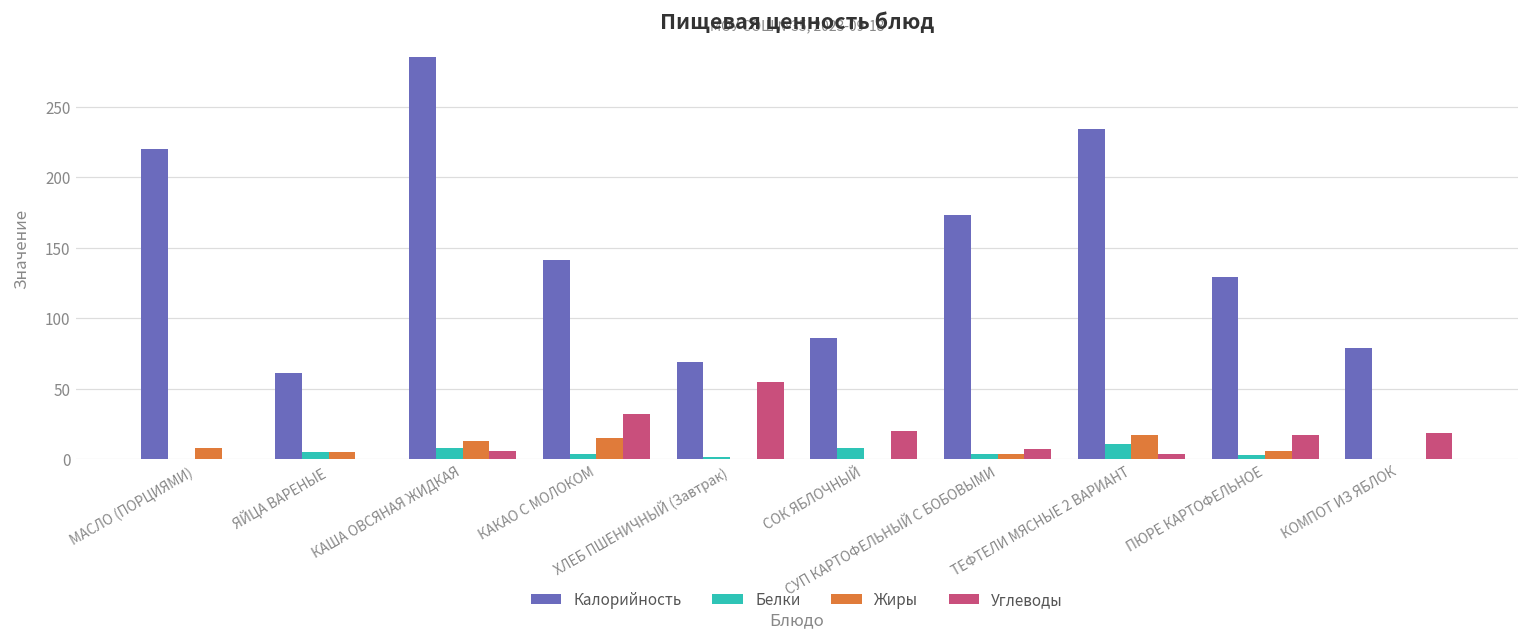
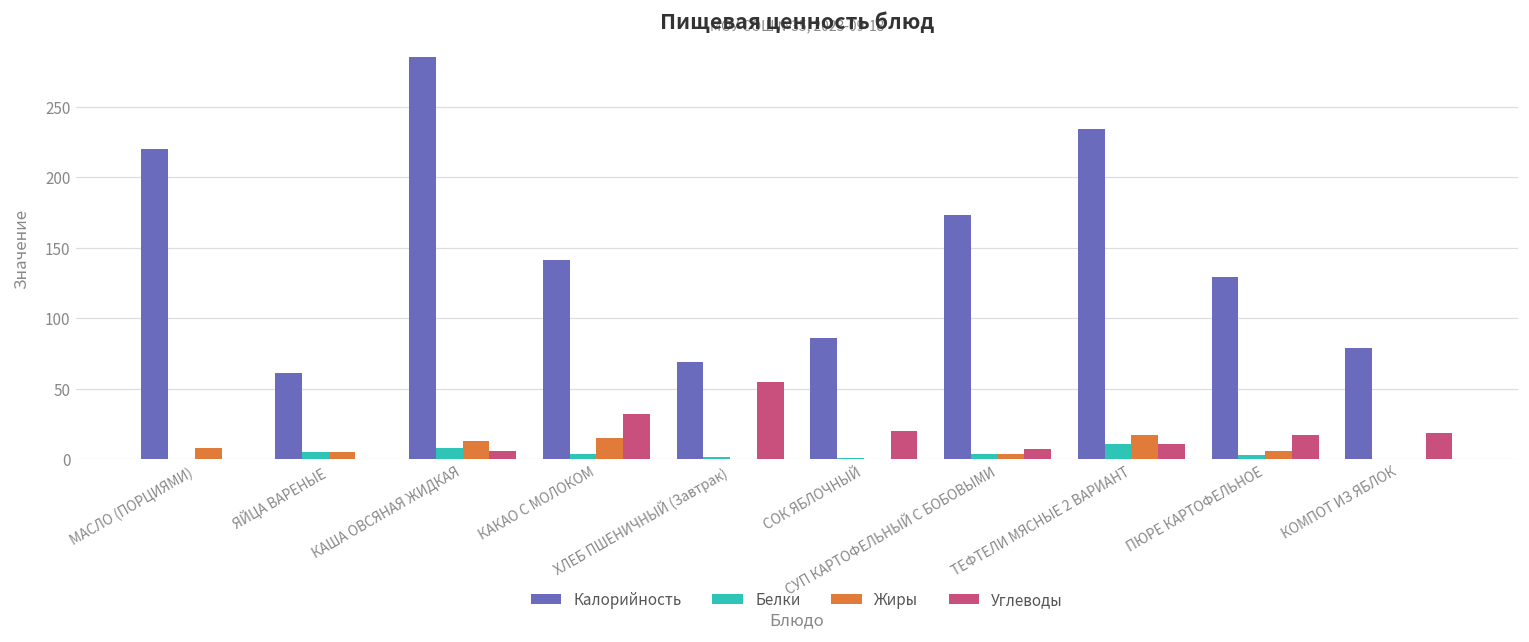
Белки, СОК ЯБЛОЧНЫЙ: 8 -> 1
Углеводы, ТЕФТЕЛИ МЯСНЫЕ 2 ВАРИАНТ: 4 -> 11
